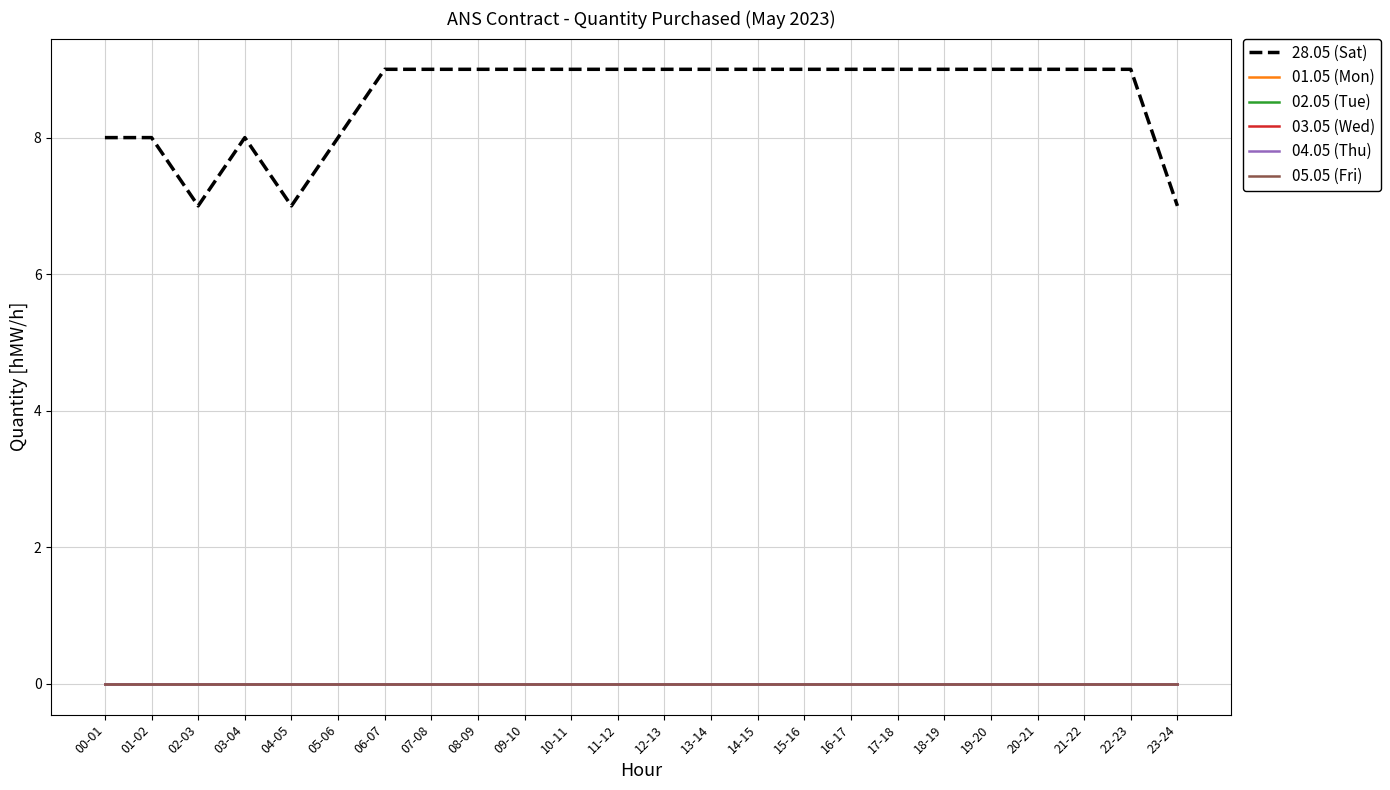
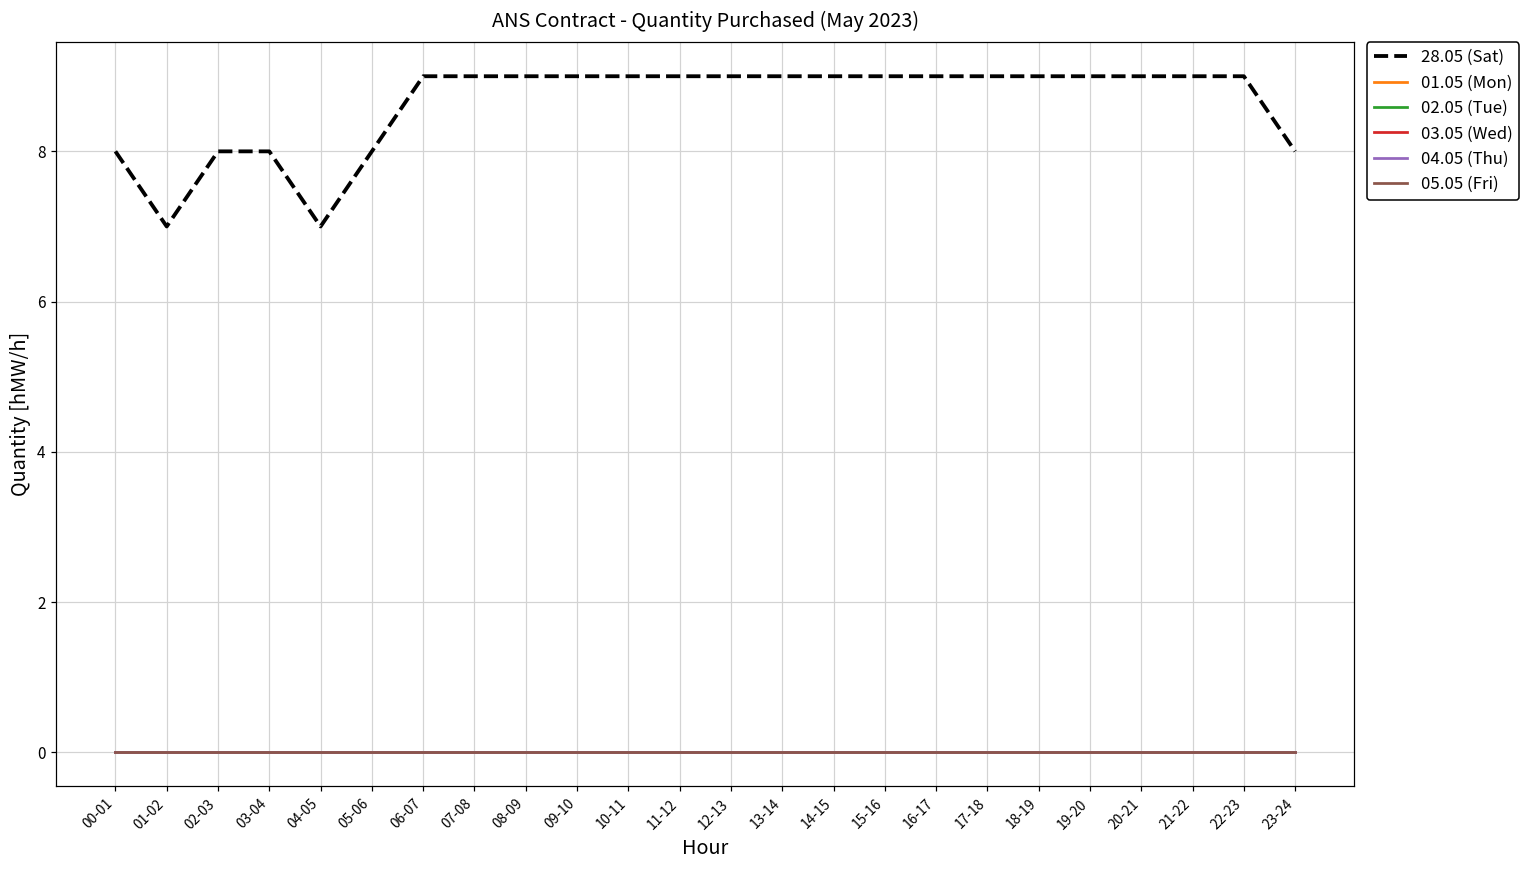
28.05 (Sat), 01-02: 8 -> 7
28.05 (Sat), 02-03: 7 -> 8
28.05 (Sat), 23-24: 7 -> 8
